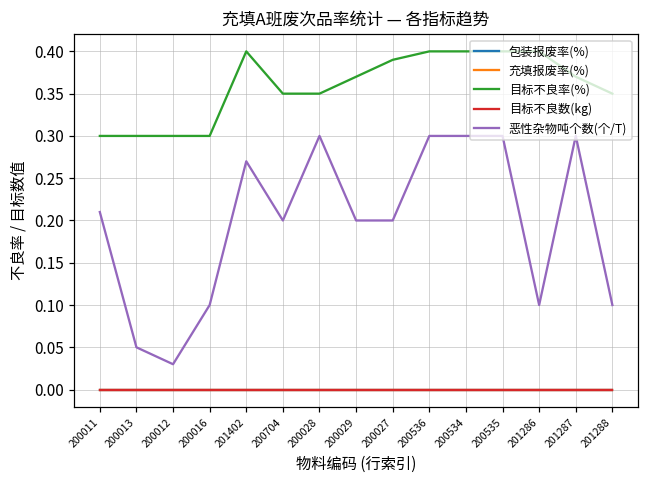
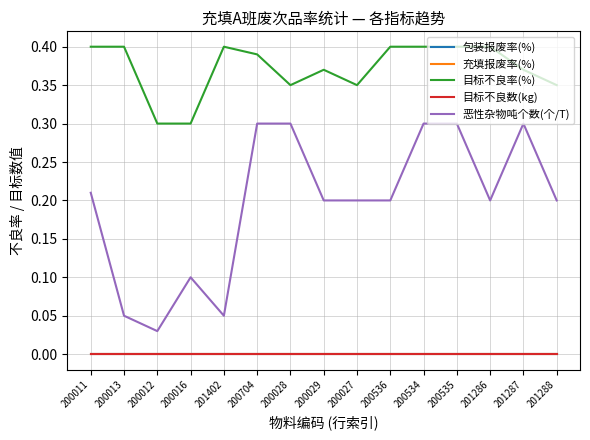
目标不良率(%), 200011: 0.3 -> 0.4
目标不良率(%), 200013: 0.3 -> 0.4
恶性杂物吨个数(个/T), 201402: 0.27 -> 0.05
目标不良率(%), 200704: 0.35 -> 0.39
恶性杂物吨个数(个/T), 200704: 0.2 -> 0.3
目标不良率(%), 200027: 0.39 -> 0.35
恶性杂物吨个数(个/T), 200536: 0.3 -> 0.2
恶性杂物吨个数(个/T), 201286: 0.1 -> 0.2
恶性杂物吨个数(个/T), 201288: 0.1 -> 0.2
